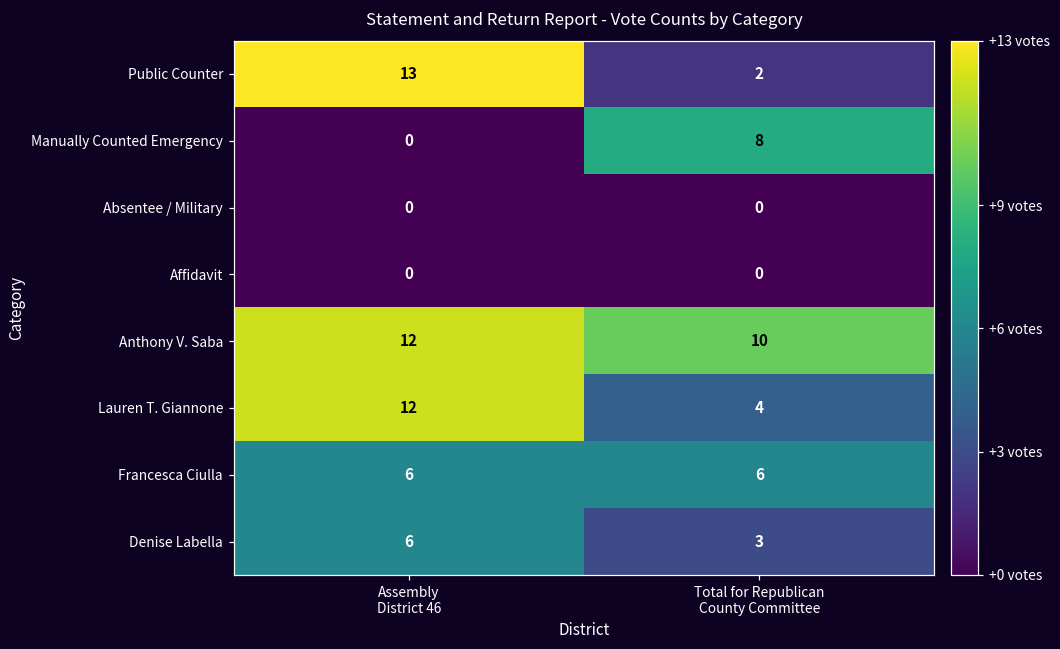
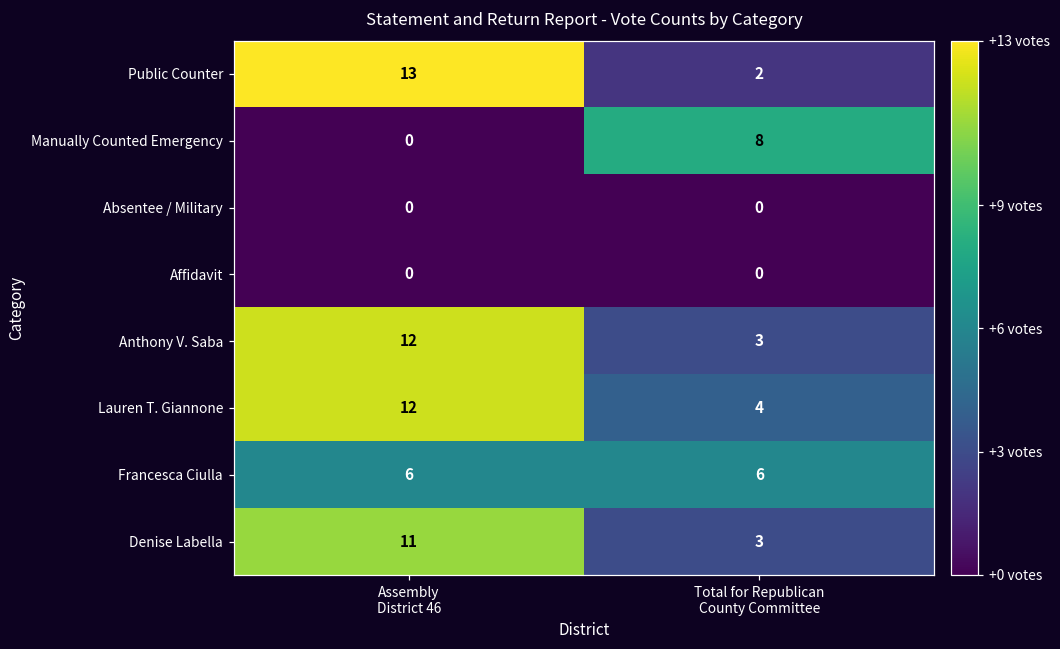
Anthony V. Saba, Total for Republican County Committee: 10 -> 3
Denise Labella, Assembly District 46: 6 -> 11
